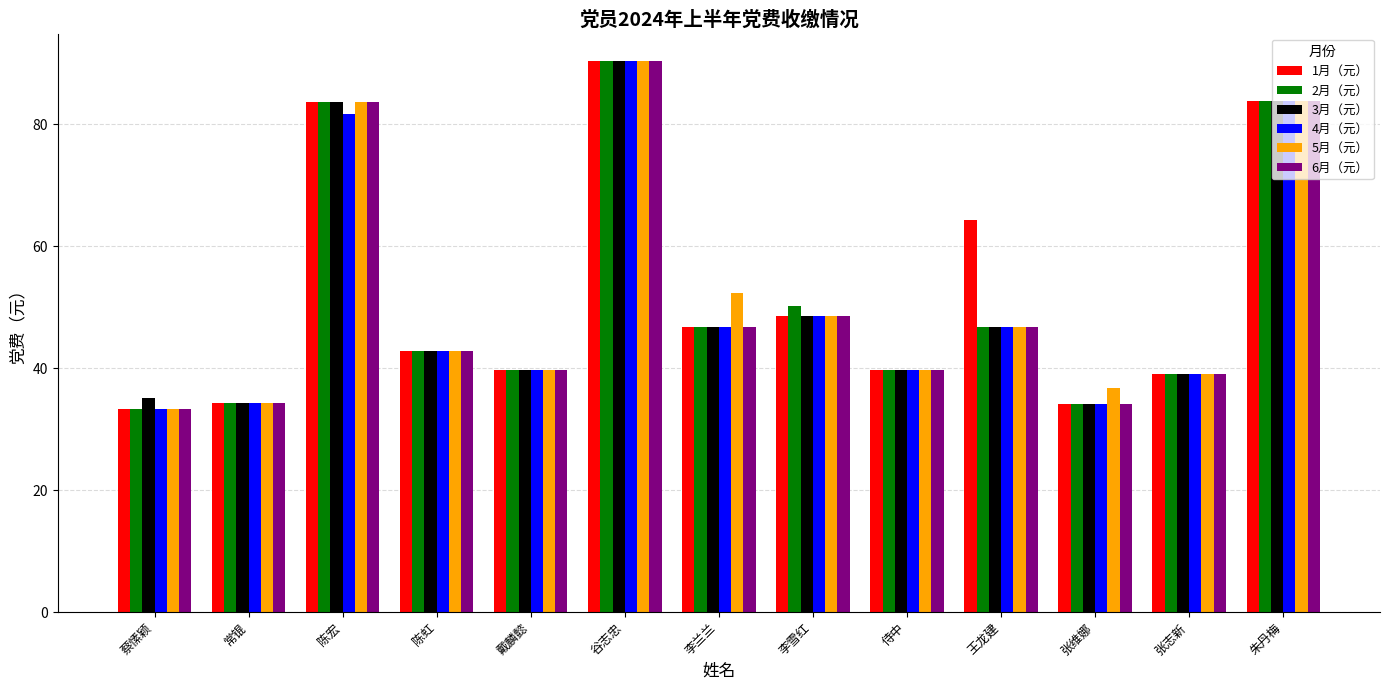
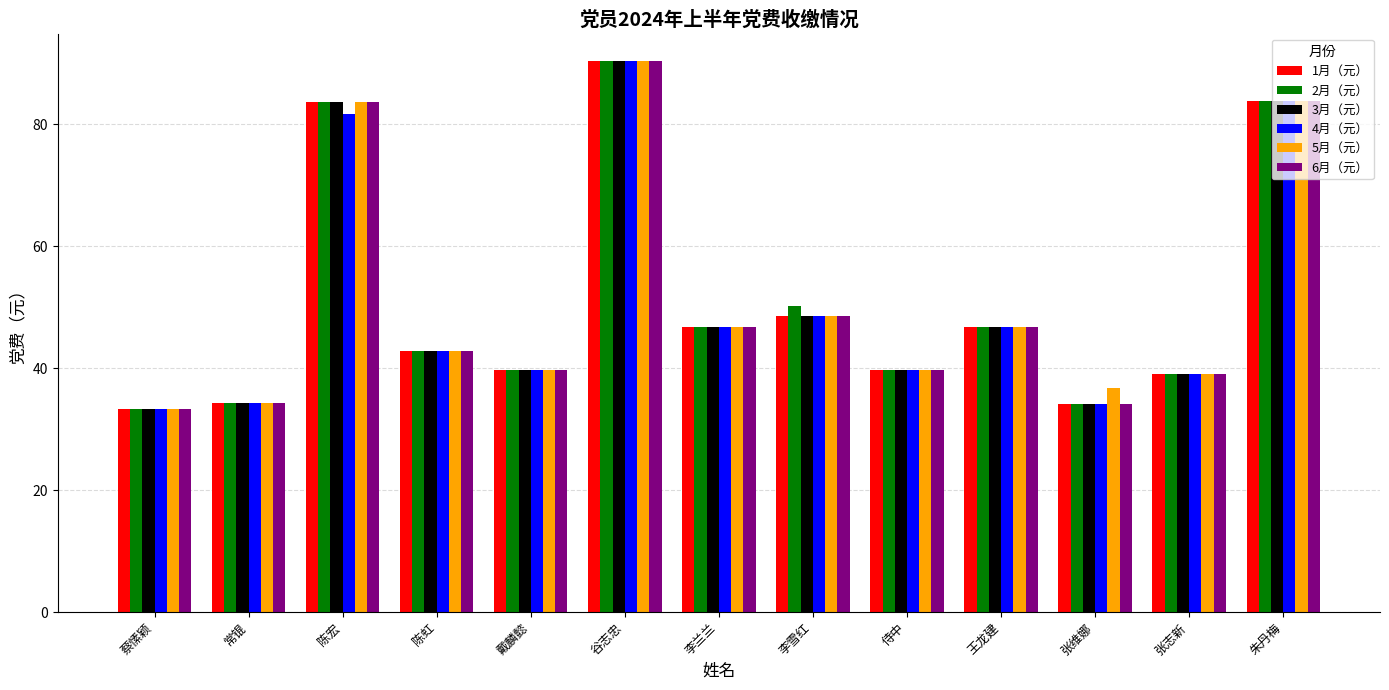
3月（元）, 蔡愫颖: 35 -> 33
5月（元）, 李兰兰: 52 -> 47
1月（元）, 王龙建: 64 -> 47
